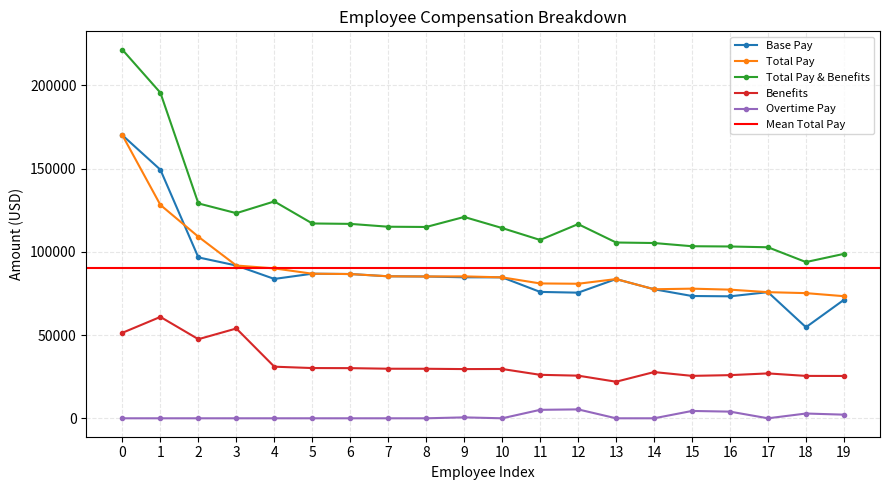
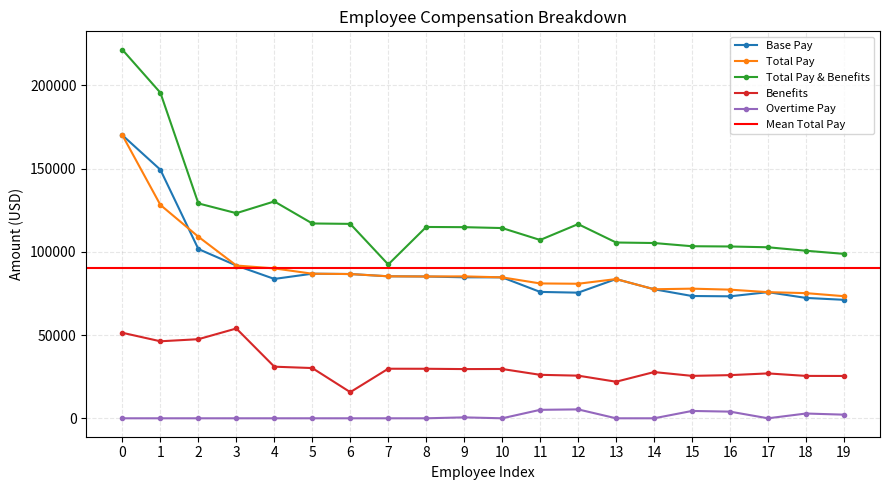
Benefits, 1: 61000 -> 46000
Base Pay, 2: 97000 -> 102000
Benefits, 6: 30000 -> 16000
Total Pay & Benefits, 7: 115000 -> 92000
Total Pay & Benefits, 9: 121000 -> 115000
Base Pay, 18: 55000 -> 72000
Total Pay & Benefits, 18: 94000 -> 101000
